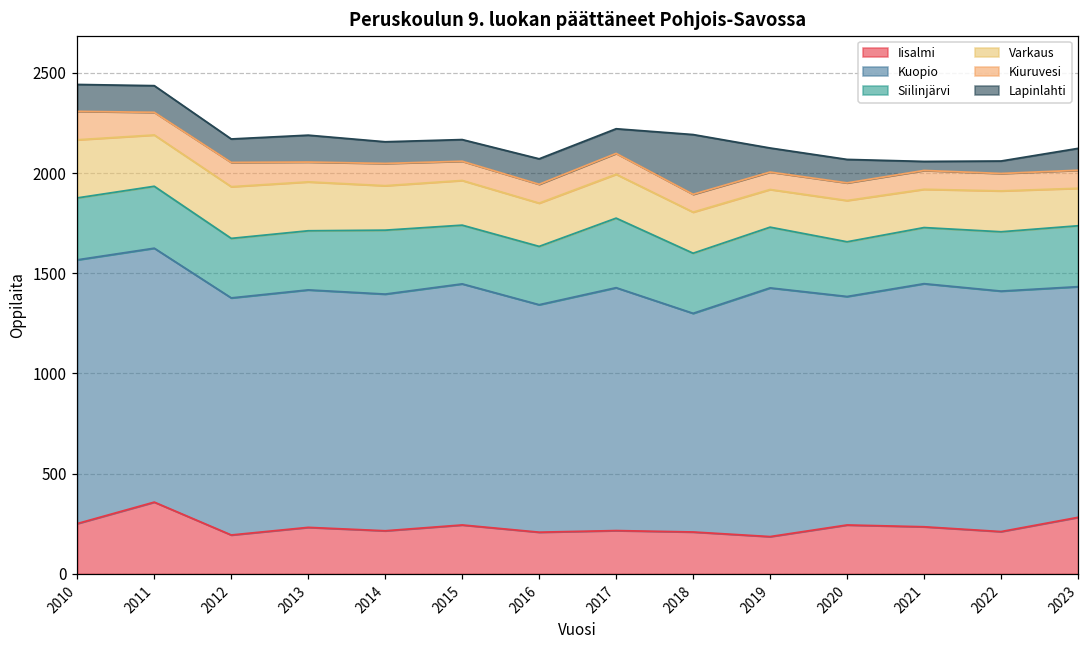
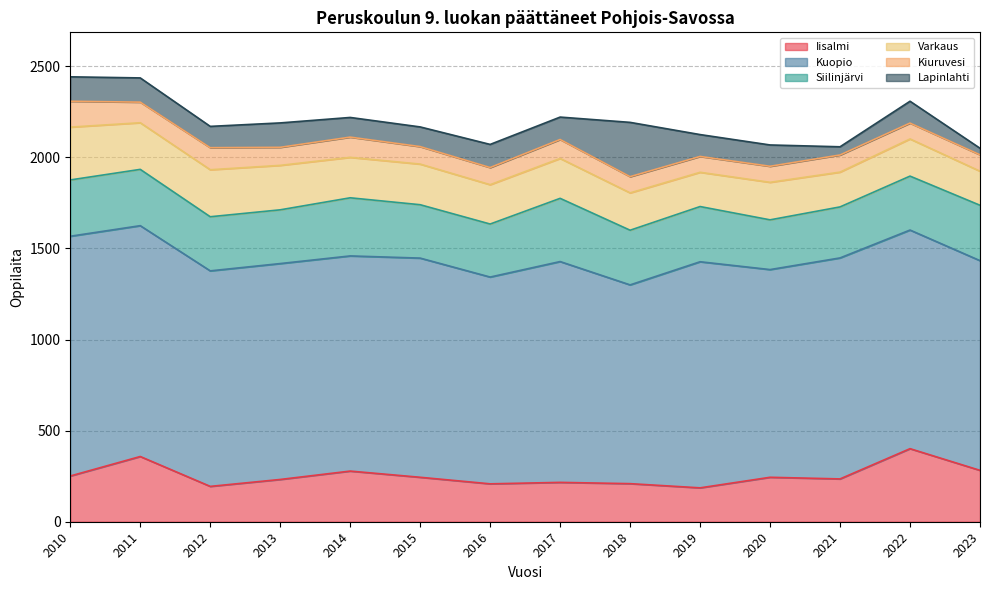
Iisalmi, 2014: 220 -> 280
Iisalmi, 2022: 210 -> 400
Lapinlahti, 2022: 60 -> 120
Lapinlahti, 2023: 110 -> 40
